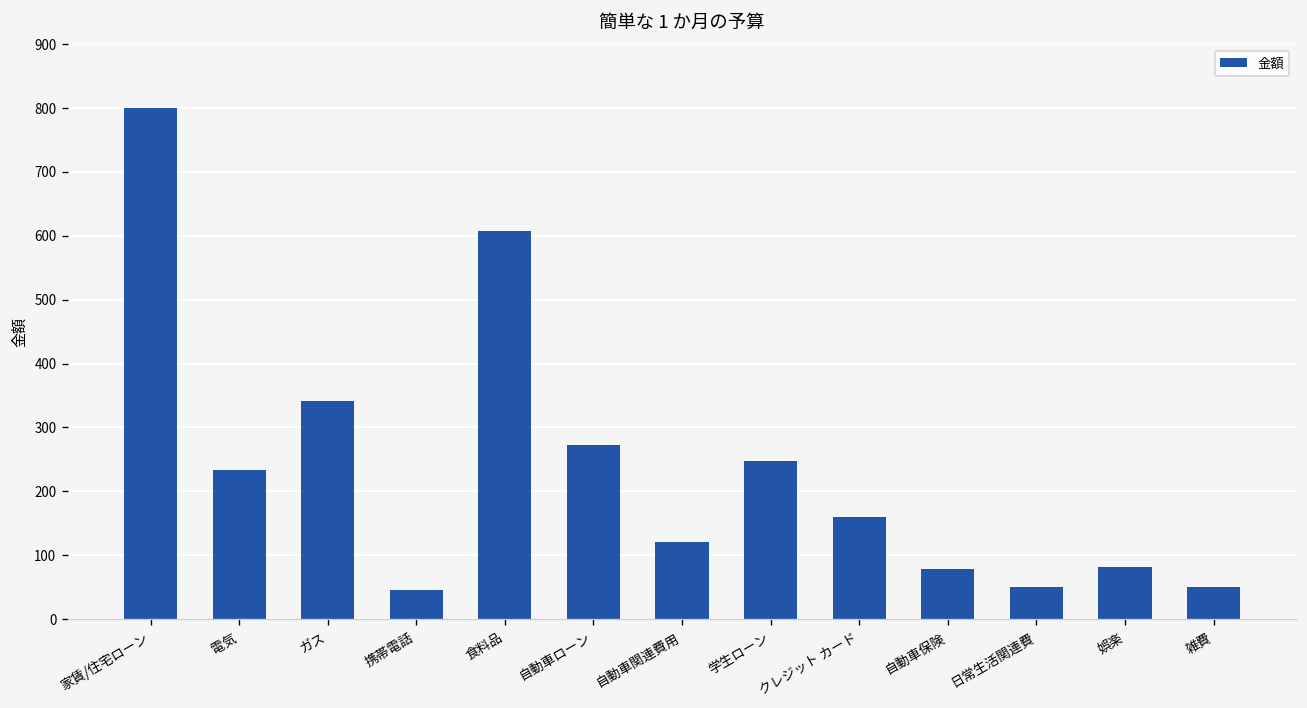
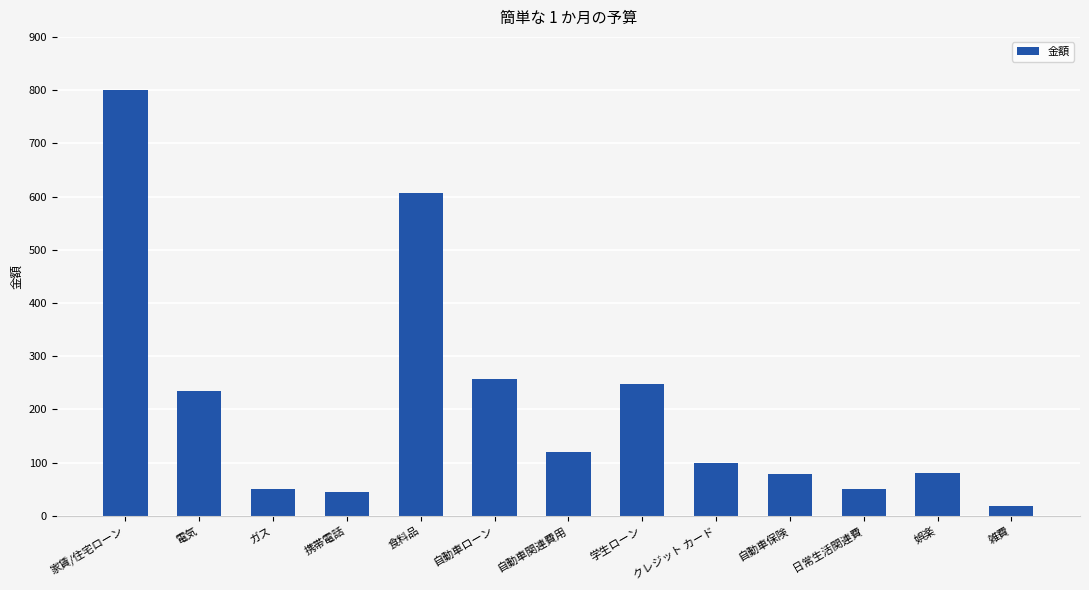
ガス: 340 -> 50
自動車ローン: 270 -> 260
クレジット カード: 160 -> 100
雑費: 50 -> 20
